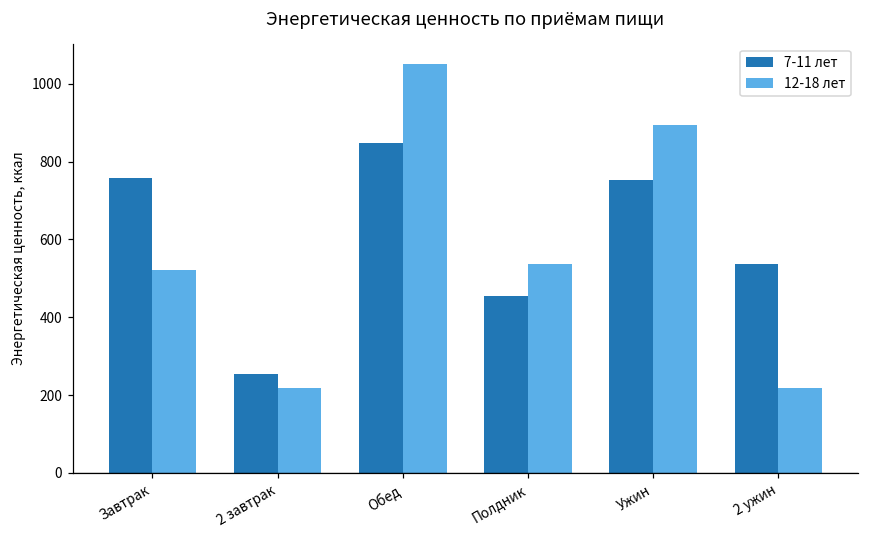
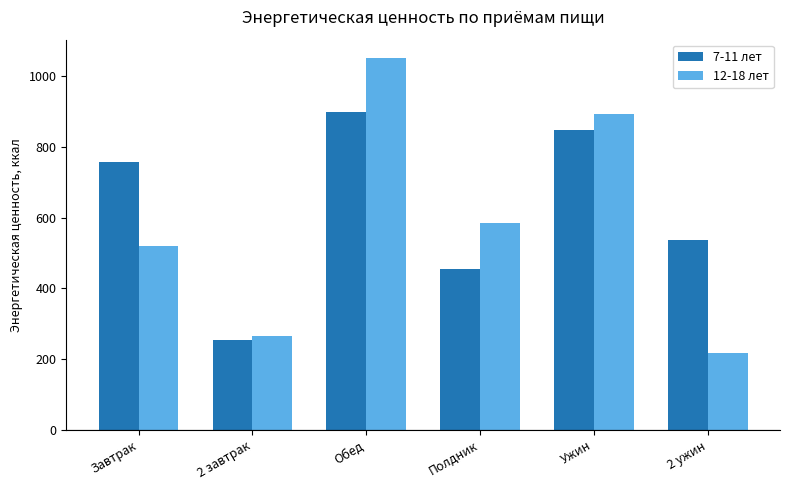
12-18 лет, 2 завтрак: 220 -> 260
7-11 лет, Обед: 850 -> 900
12-18 лет, Полдник: 540 -> 580
7-11 лет, Ужин: 750 -> 850
